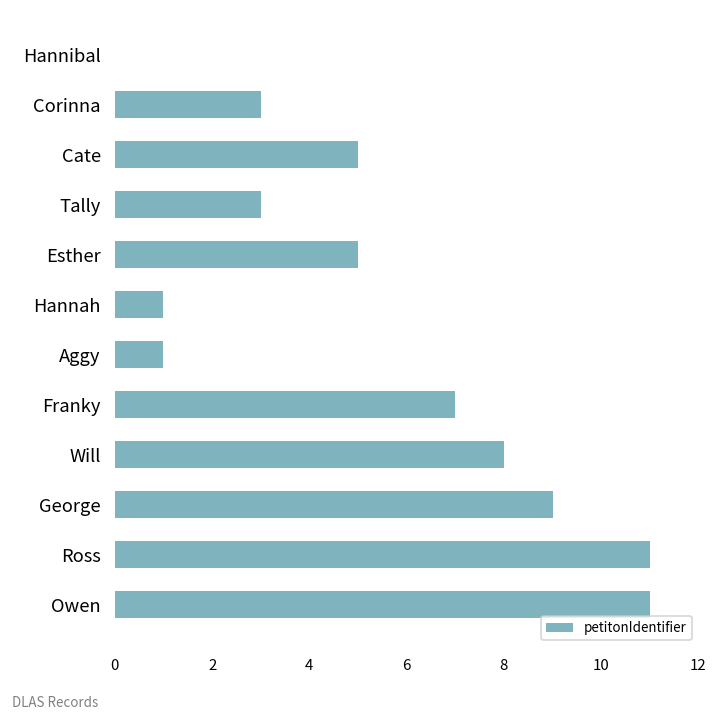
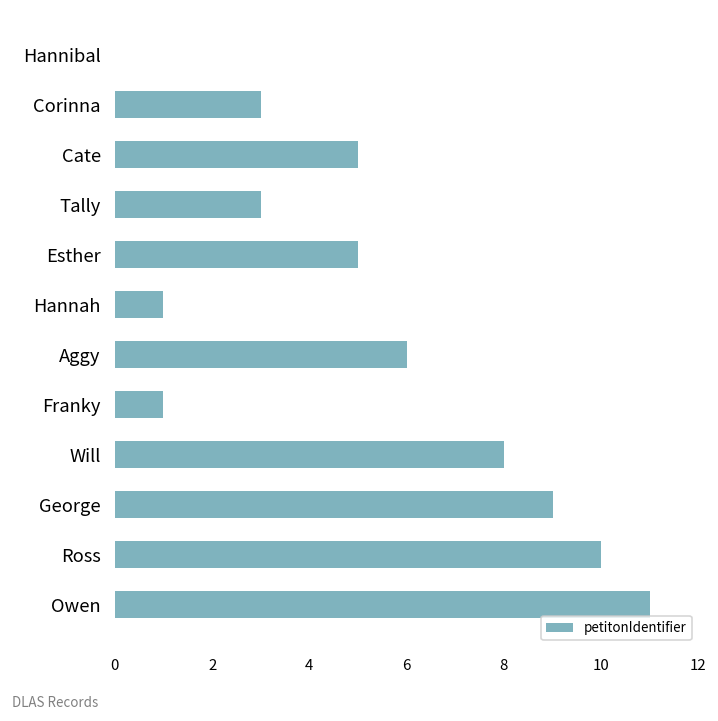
Aggy: 1.0 -> 6.0
Franky: 7.0 -> 1.0
Ross: 11.0 -> 10.0
